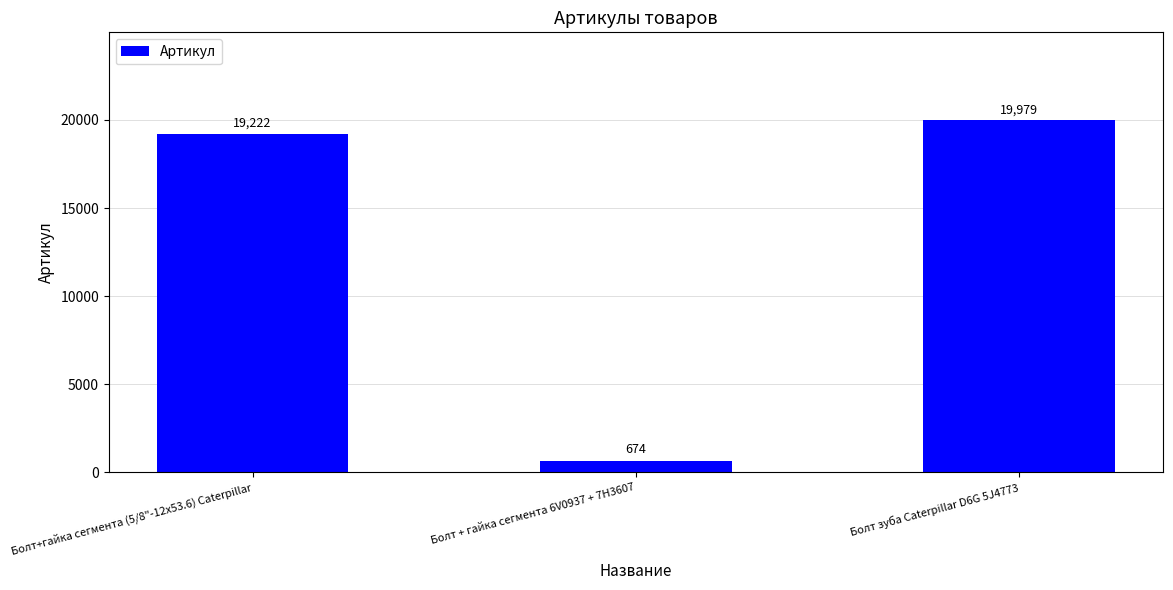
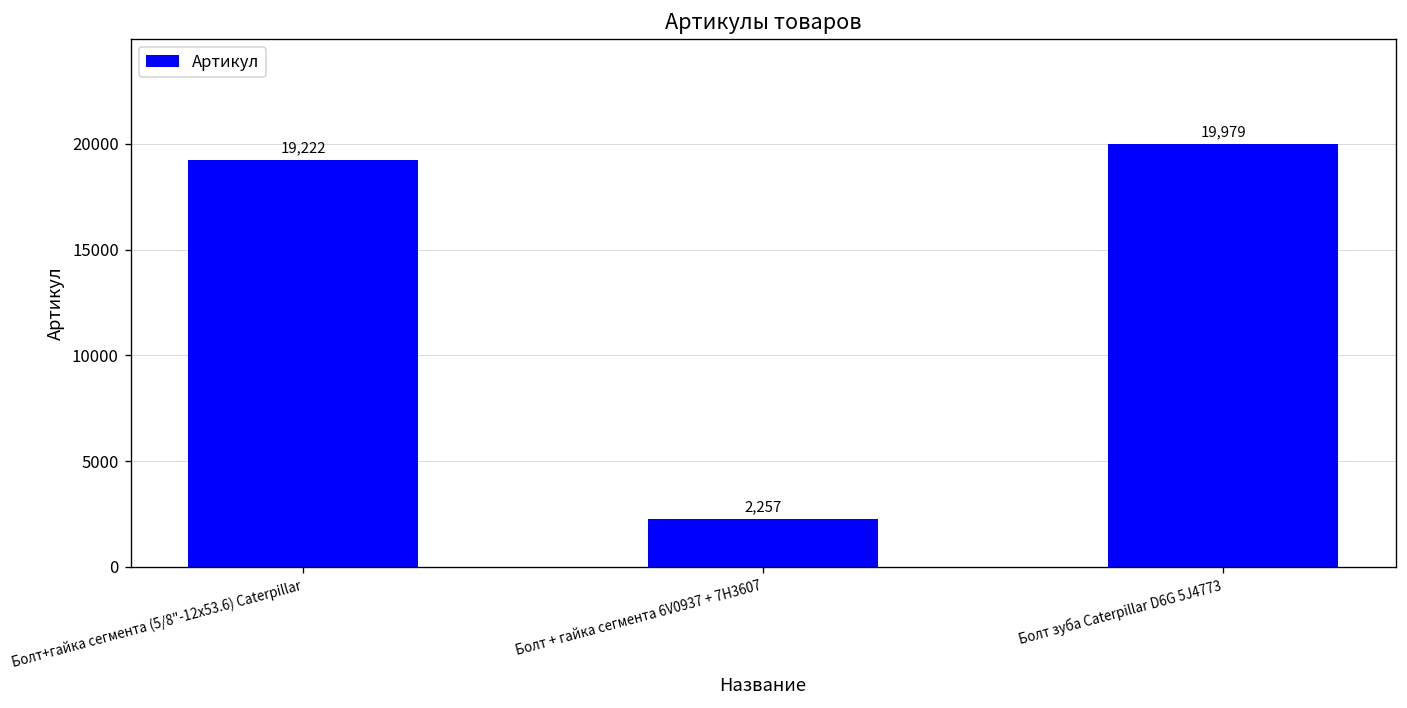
Болт + гайка сегмента 6V0937 + 7H3607: 674 -> 2,257
